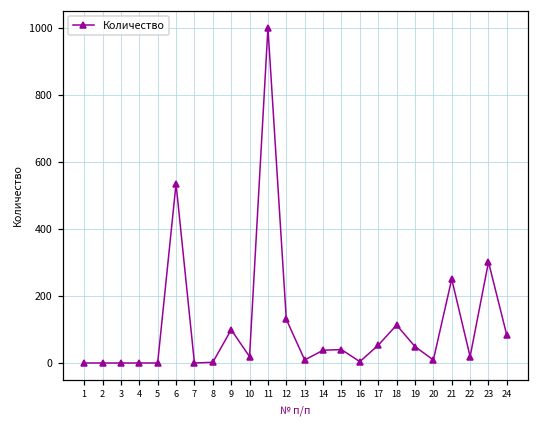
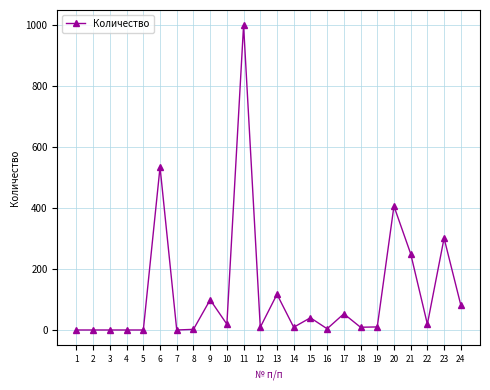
12: 130 -> 10
13: 10 -> 120
14: 40 -> 10
18: 110 -> 10
19: 50 -> 10
20: 10 -> 410
